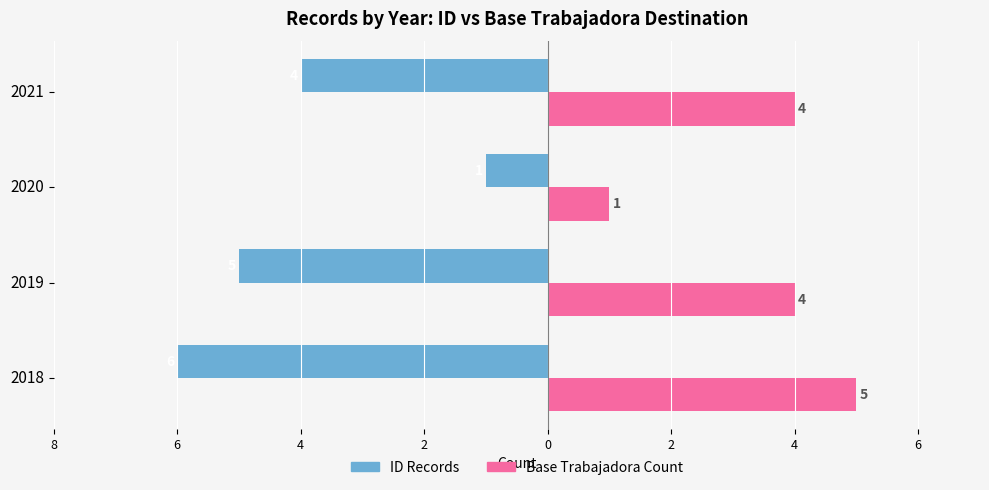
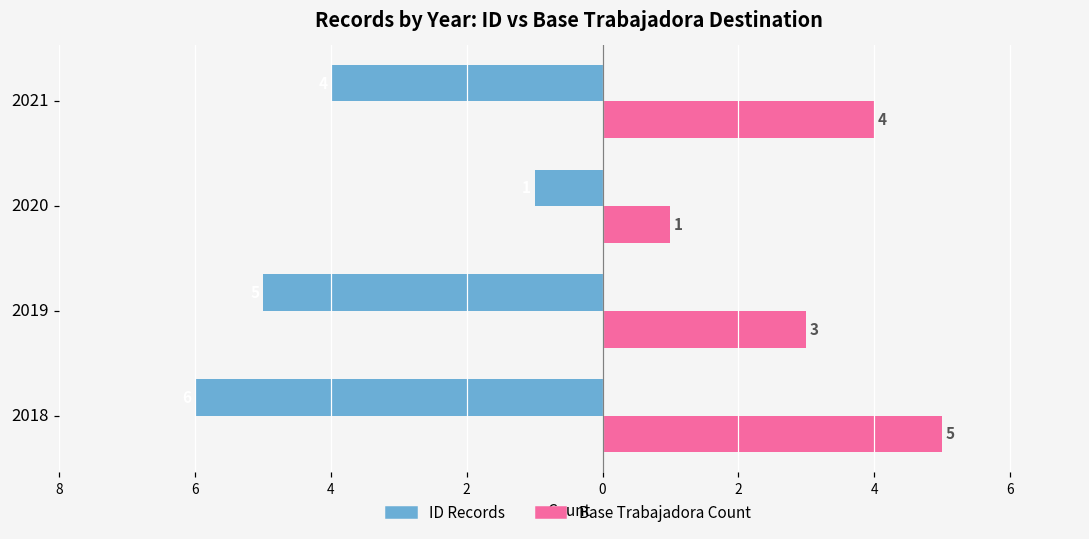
Base Trabajadora Count, 2019: 4 -> 3
